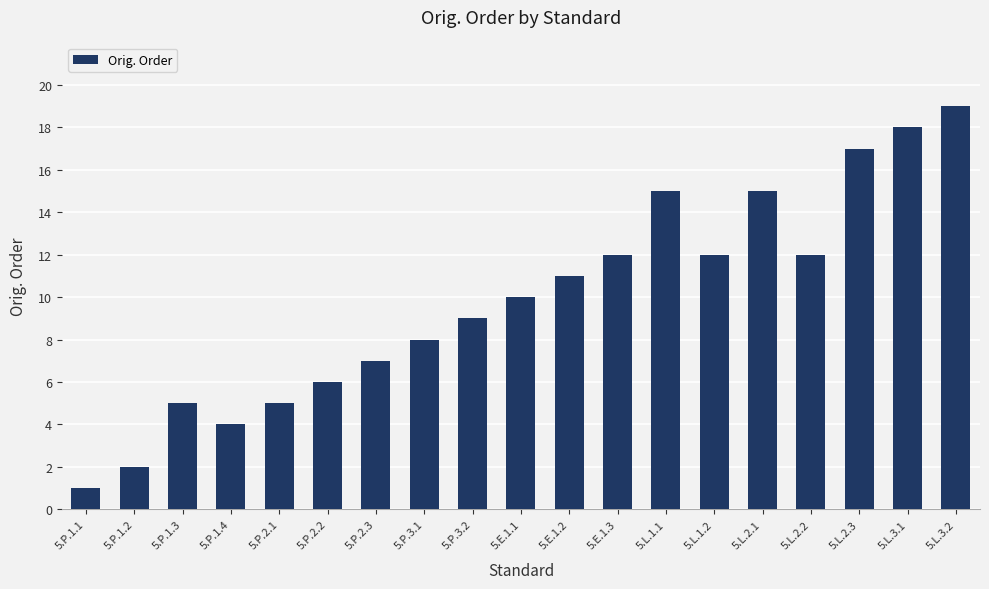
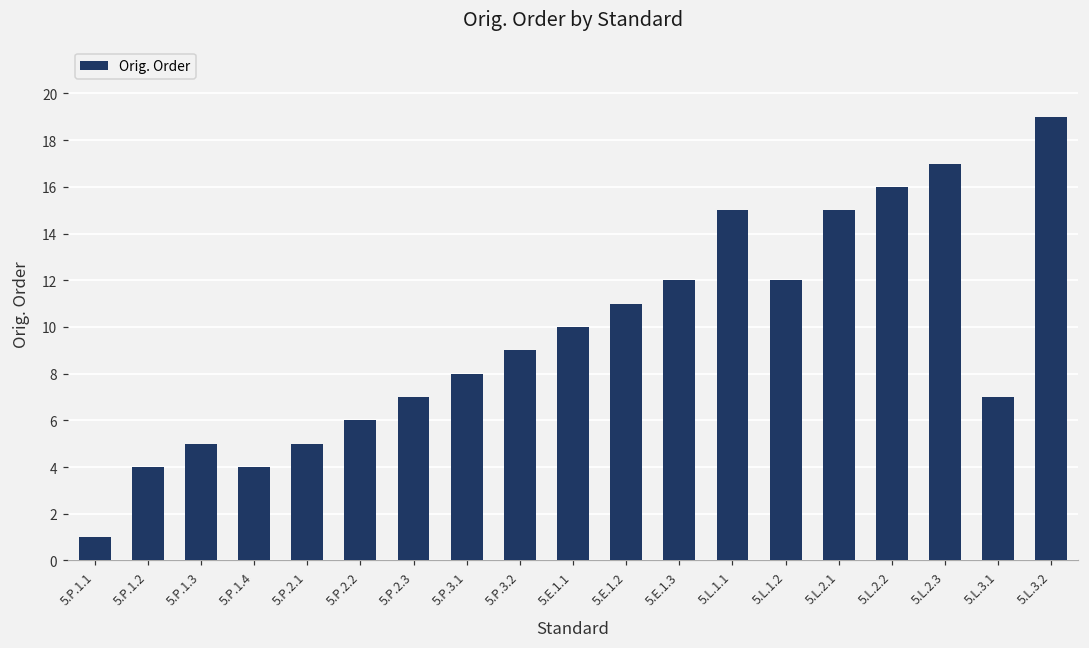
5.P.1.2: 2 -> 4
5.L.2.2: 12 -> 16
5.L.3.1: 18 -> 7
